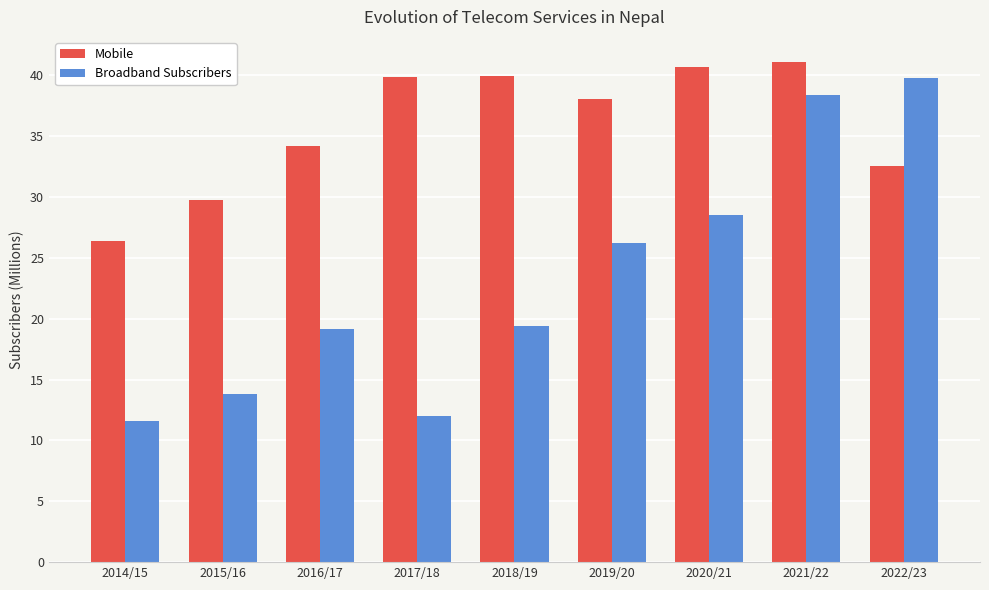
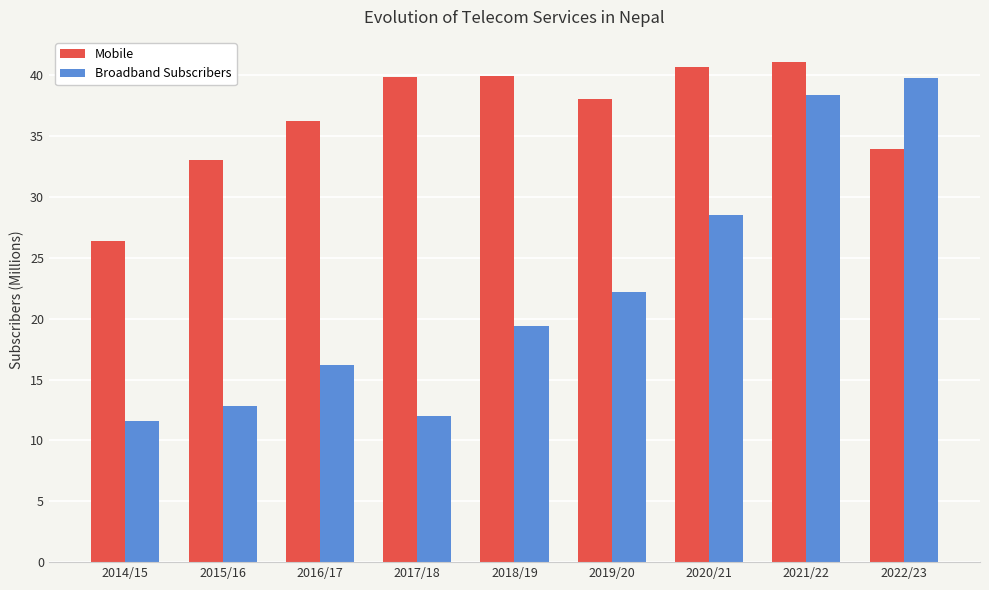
Mobile, 2015/16: 29.8 -> 33.0
Broadband Subscribers, 2015/16: 13.8 -> 12.8
Mobile, 2016/17: 34.2 -> 36.3
Broadband Subscribers, 2016/17: 19.2 -> 16.2
Broadband Subscribers, 2019/20: 26.2 -> 22.2
Mobile, 2022/23: 32.6 -> 33.9
